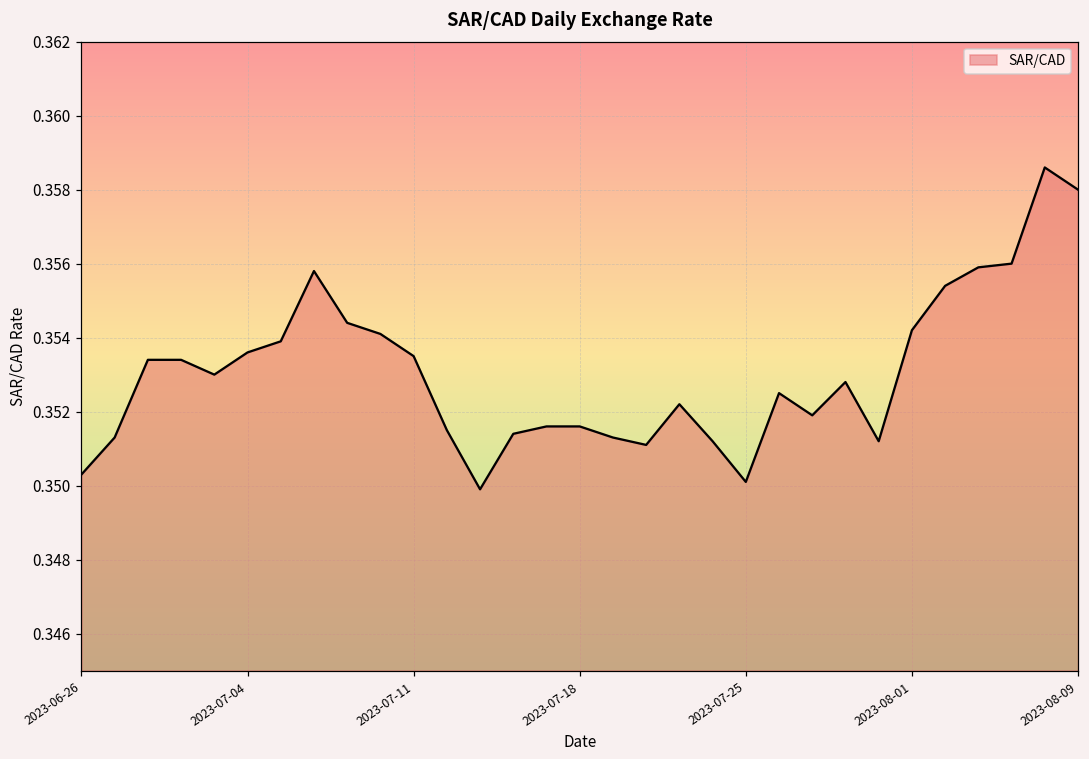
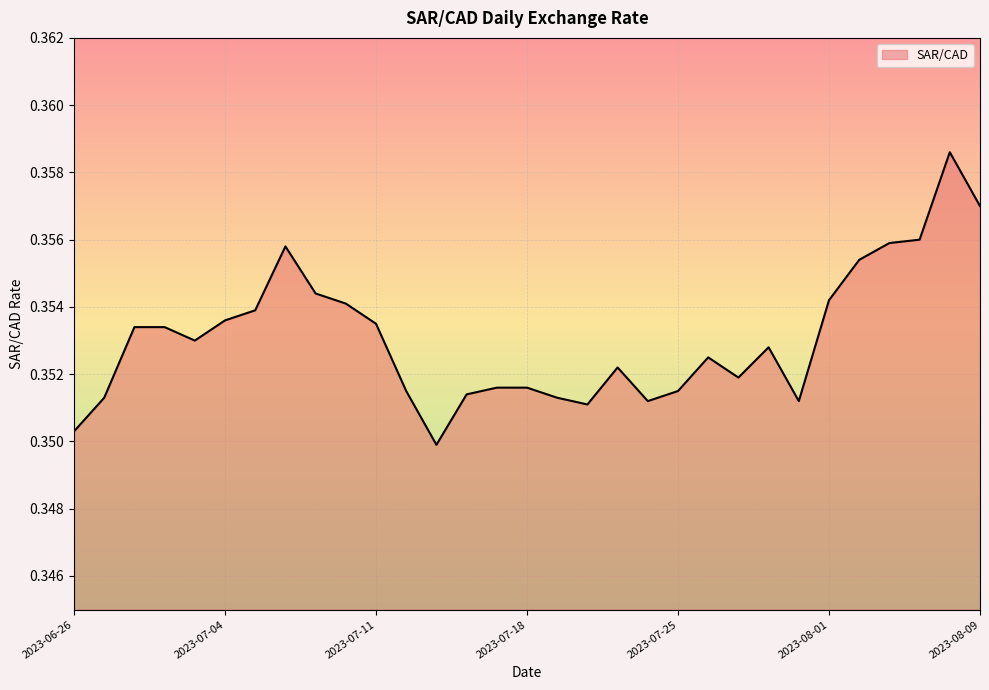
2023-07-25: 0.3501 -> 0.3515
2023-08-09: 0.358 -> 0.357
